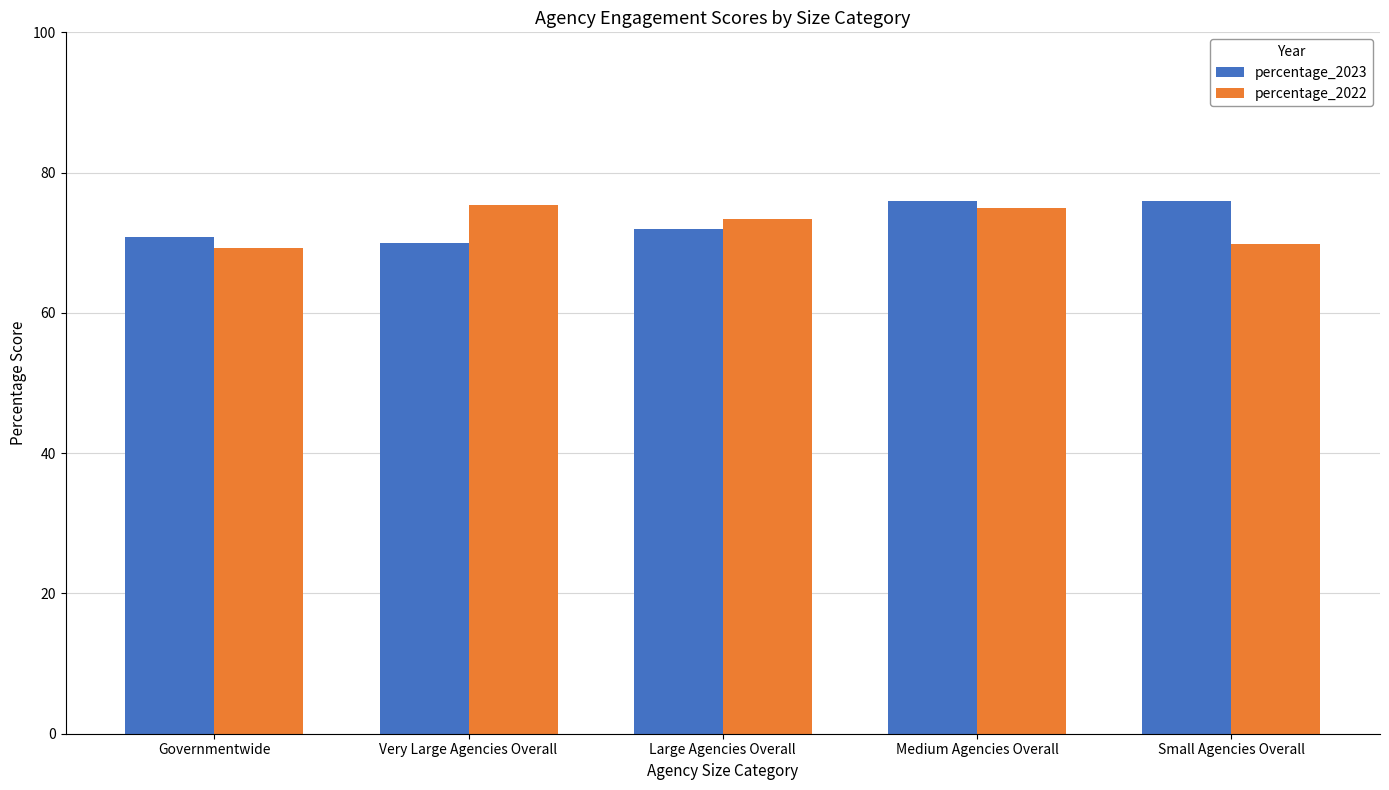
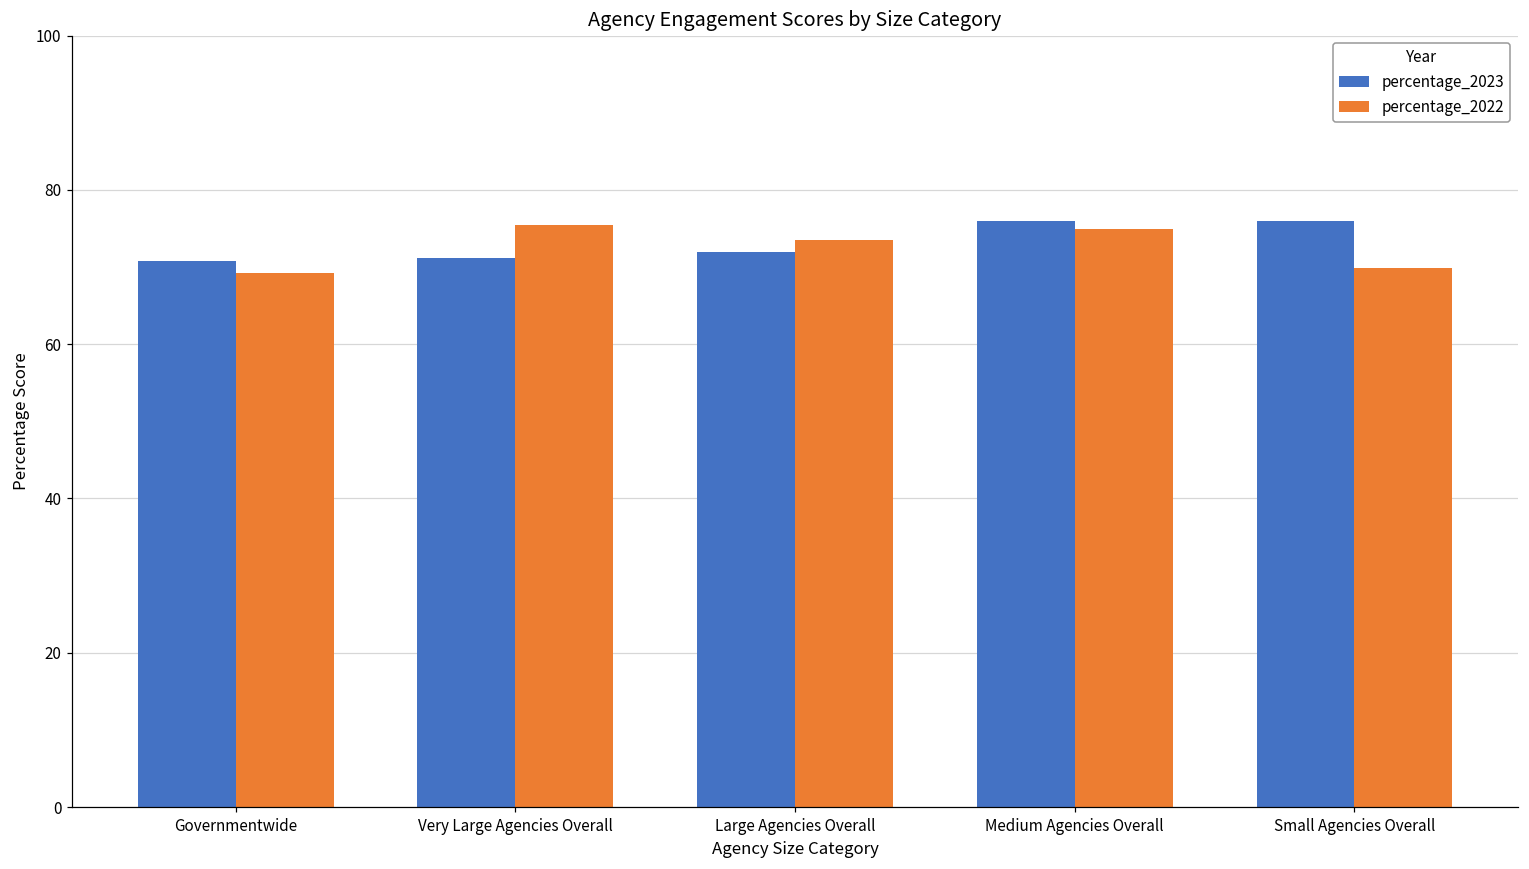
percentage_2023, Very Large Agencies Overall: 70 -> 71
